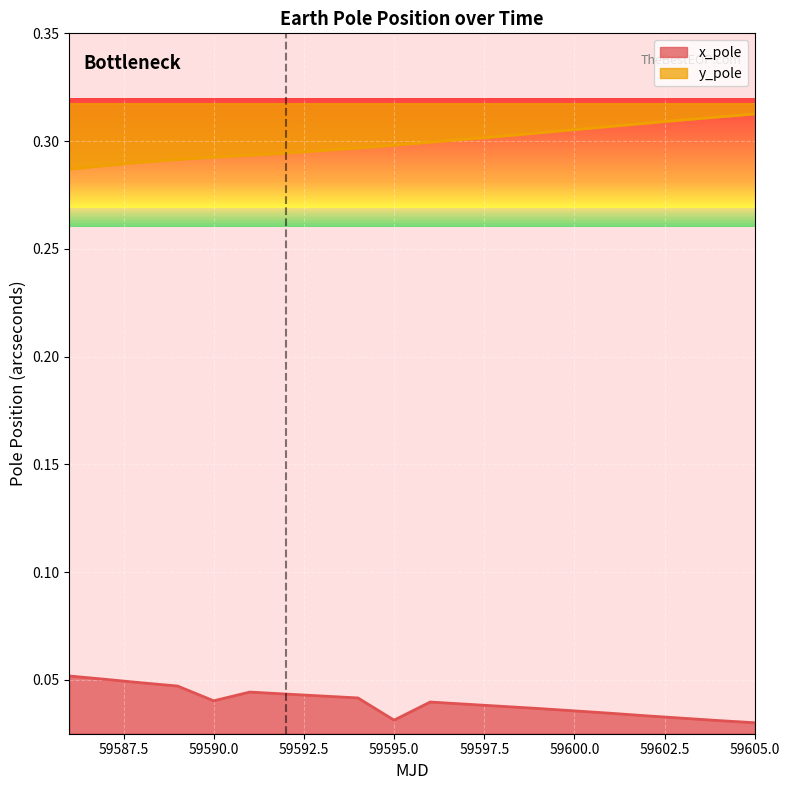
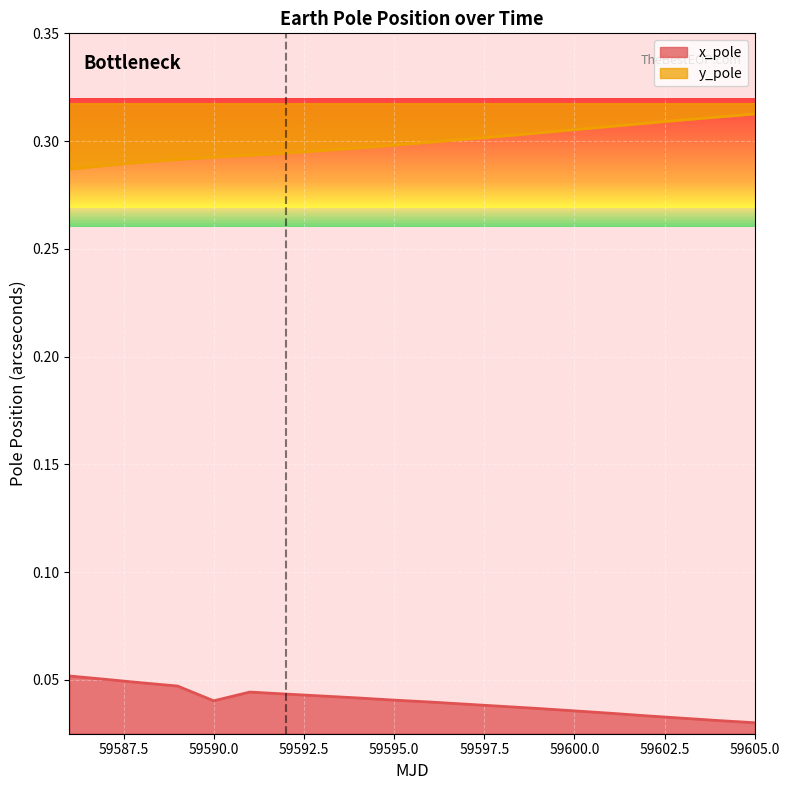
x_pole, 59595.0: 0.031 -> 0.041
